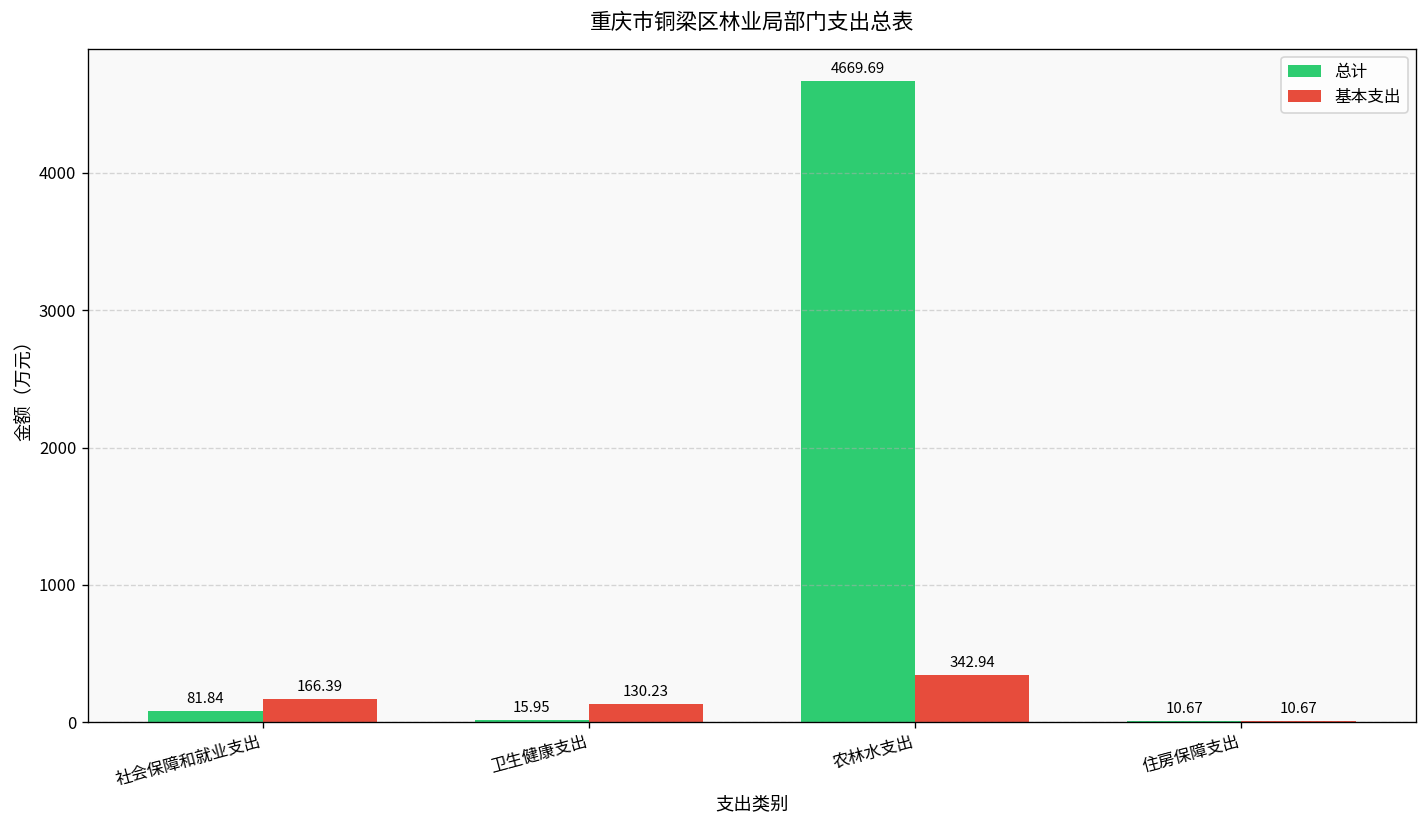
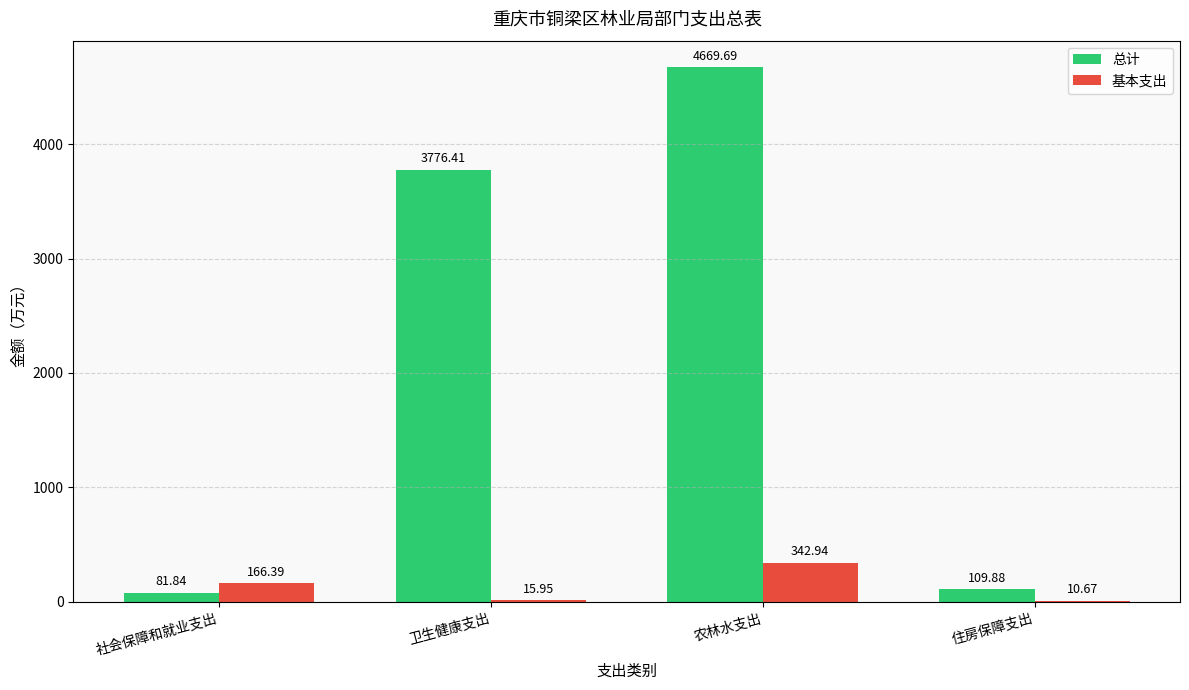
总计, 卫生健康支出: 15.95 -> 3776.41
基本支出, 卫生健康支出: 130.23 -> 15.95
总计, 住房保障支出: 10.67 -> 109.88
